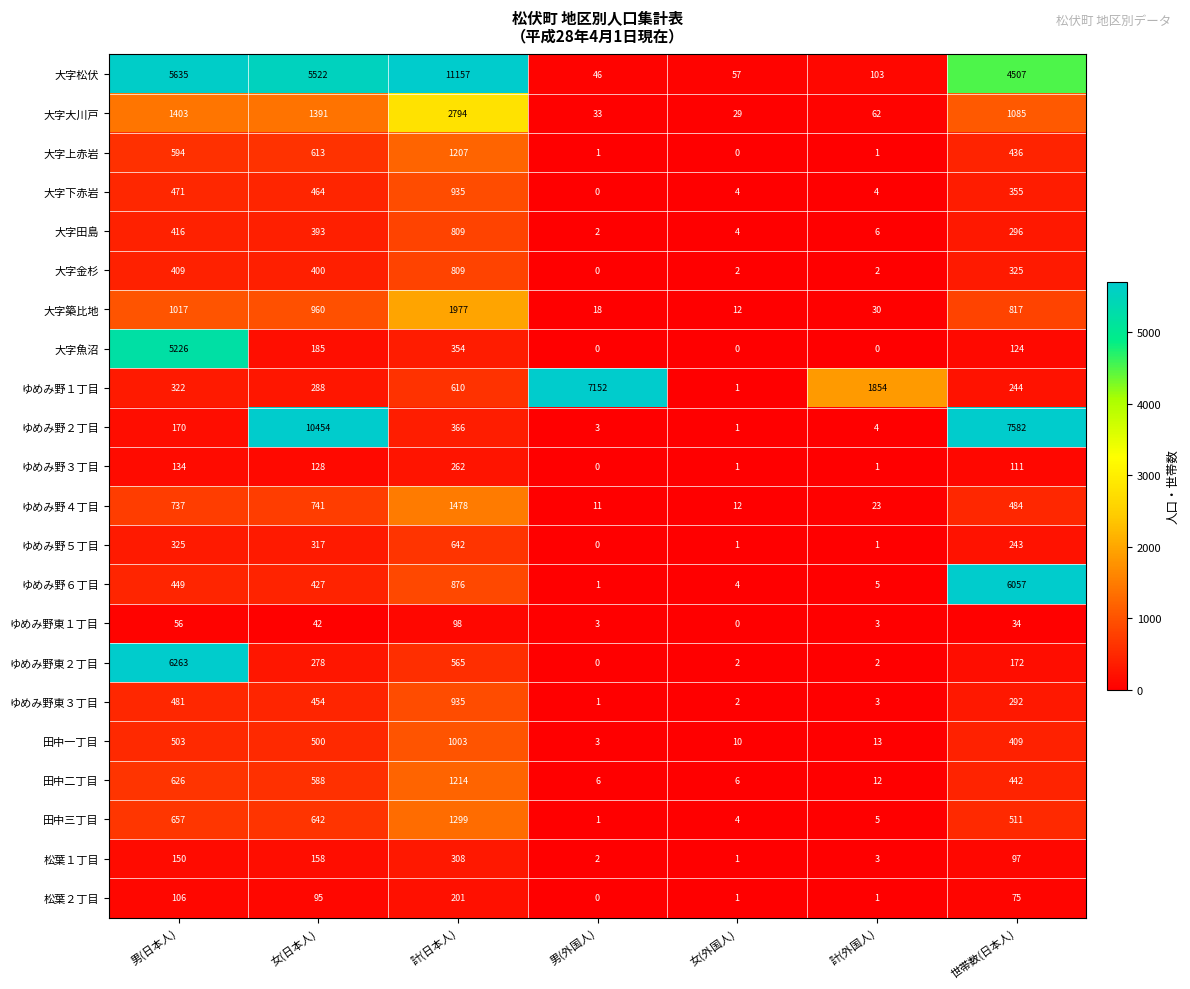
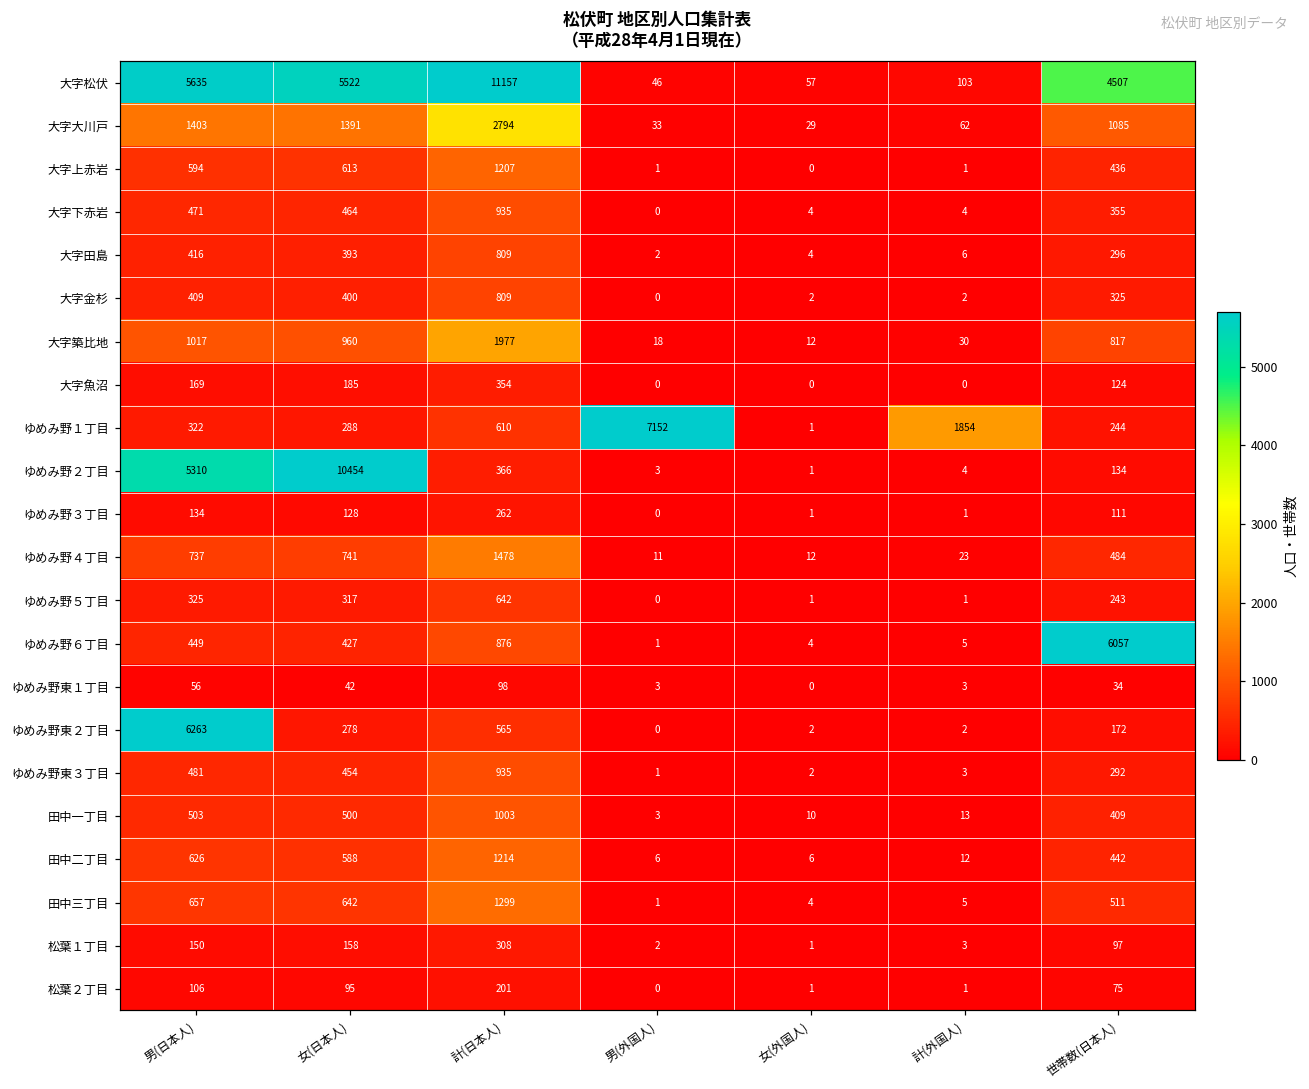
大字魚沼, 男(日本人): 5226 -> 169
ゆめみ野２丁目, 男(日本人): 170 -> 5310
ゆめみ野２丁目, 世帯数(日本人): 7582 -> 134
